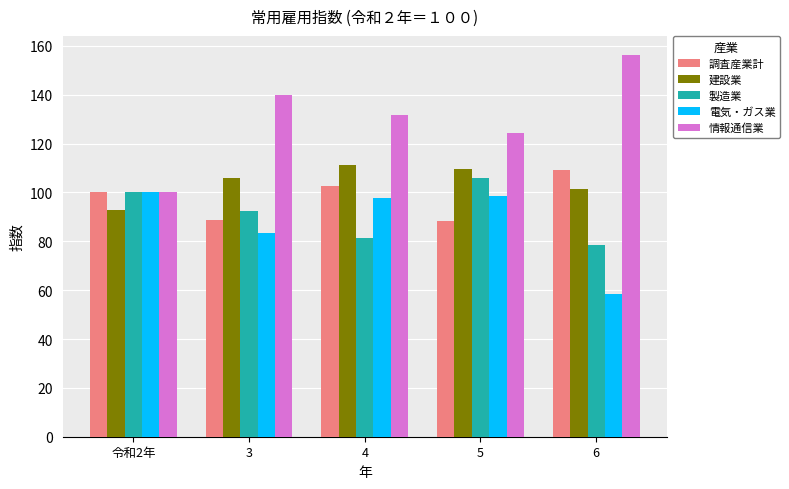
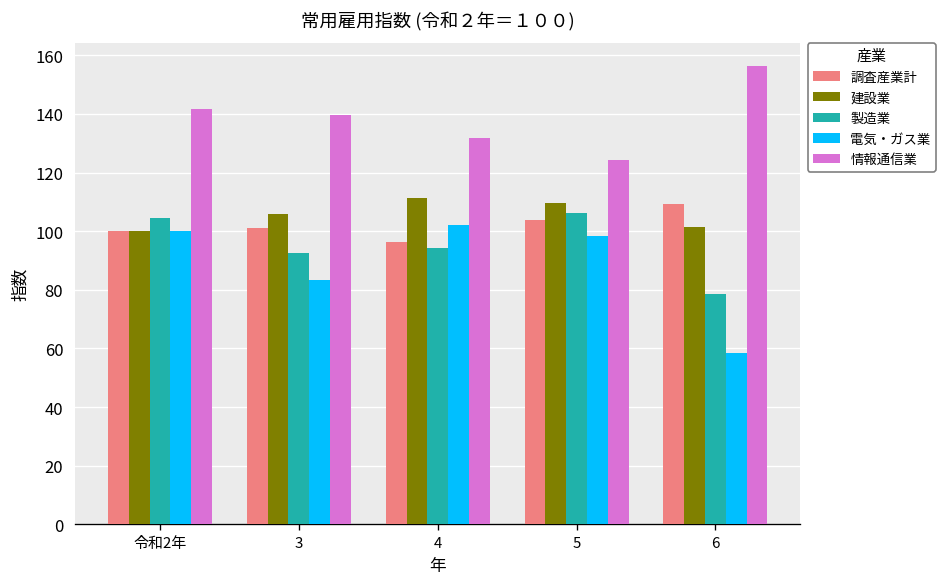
建設業, 令和2年: 93 -> 100
製造業, 令和2年: 100 -> 104
情報通信業, 令和2年: 100 -> 142
調査産業計, 3: 89 -> 101
調査産業計, 4: 103 -> 96
製造業, 4: 82 -> 94
電気・ガス業, 4: 98 -> 102
調査産業計, 5: 88 -> 104
